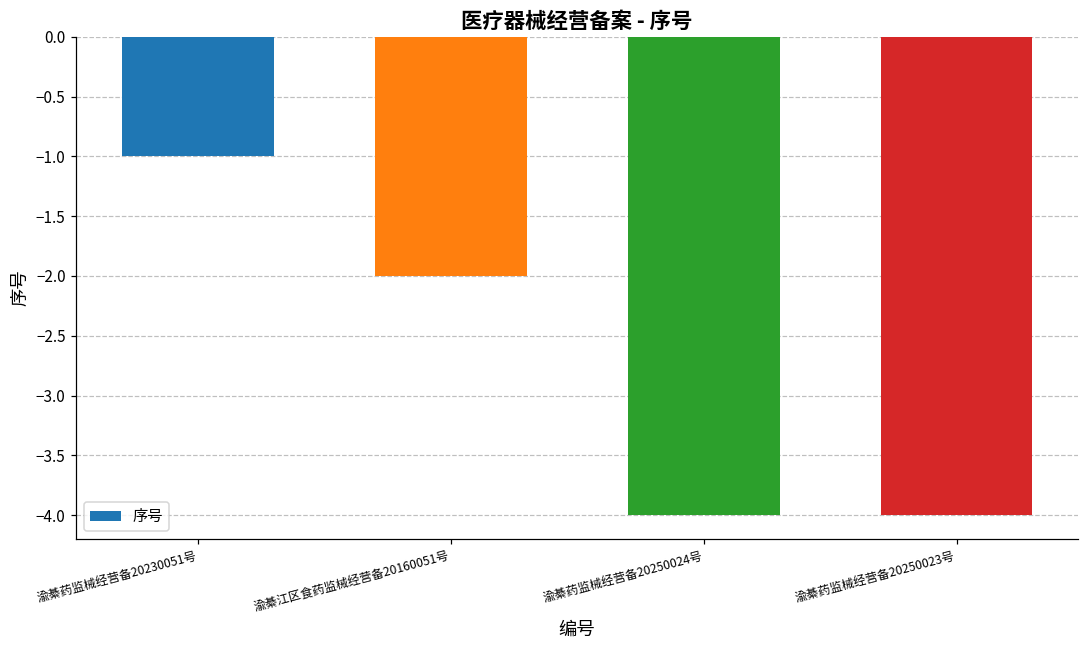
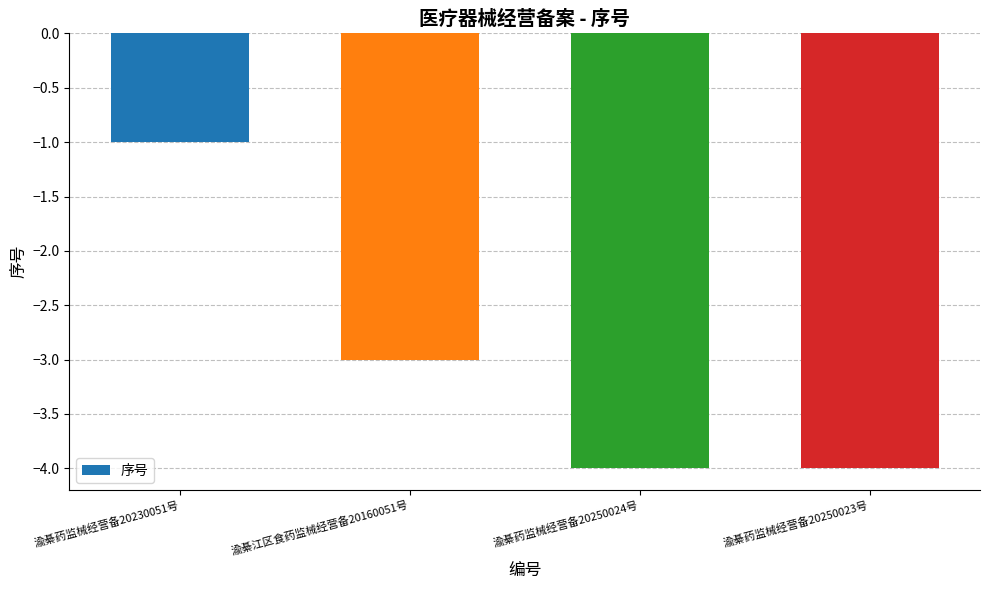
渝綦江区食药监械经营备20160051号: -2.00 -> -3.00
